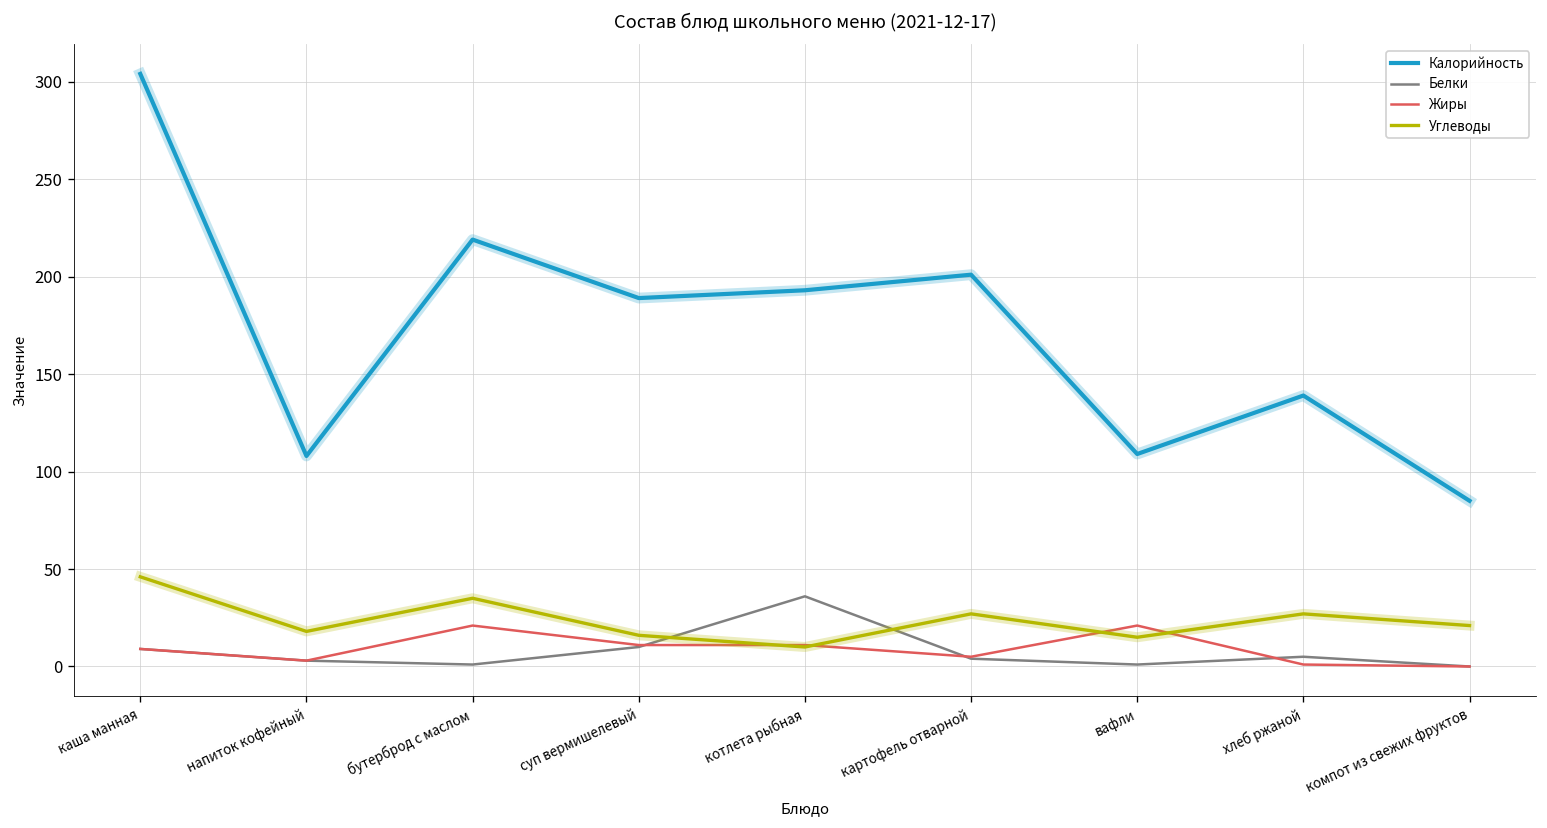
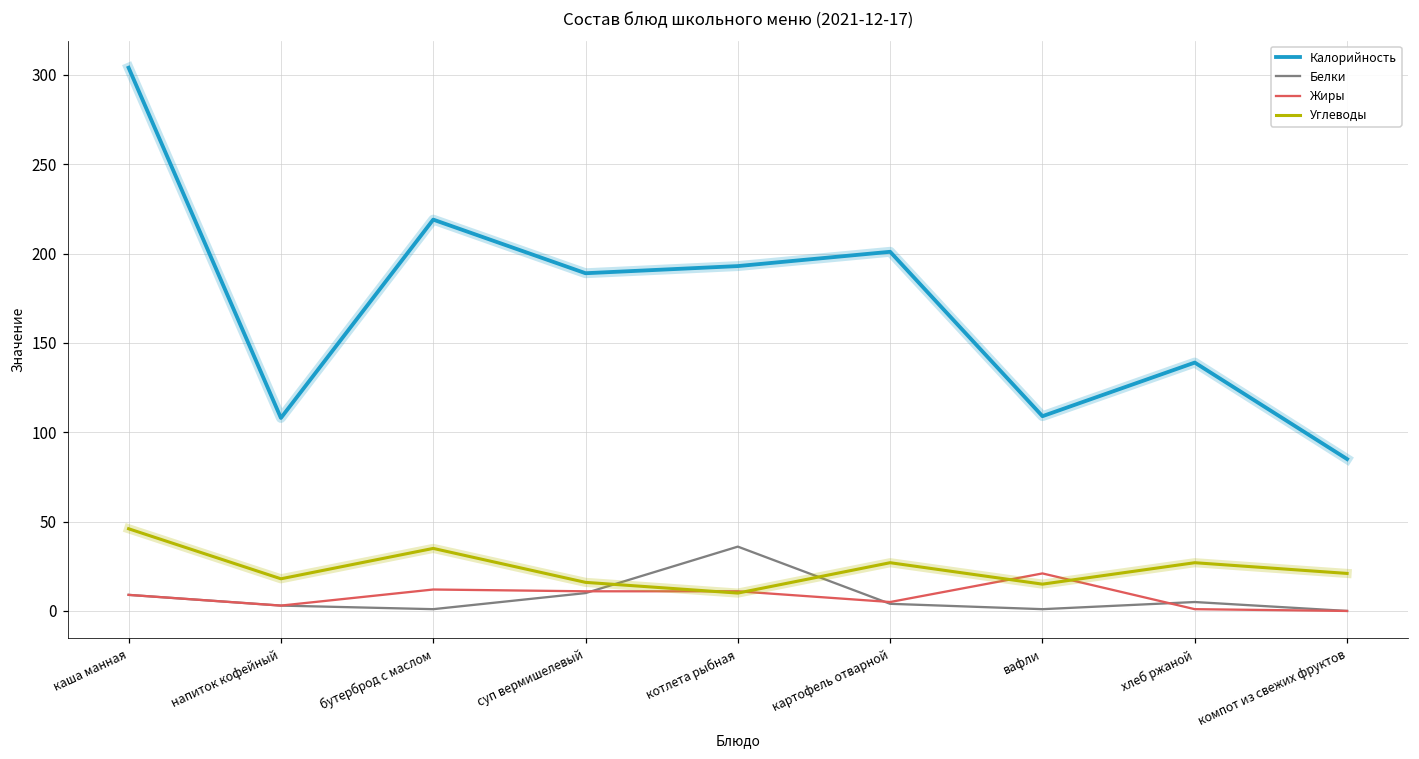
Жиры, бутерброд с маслом: 21 -> 12
